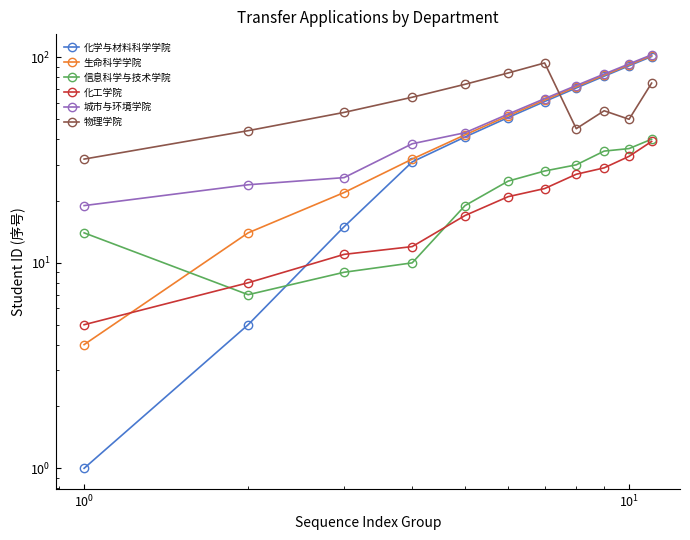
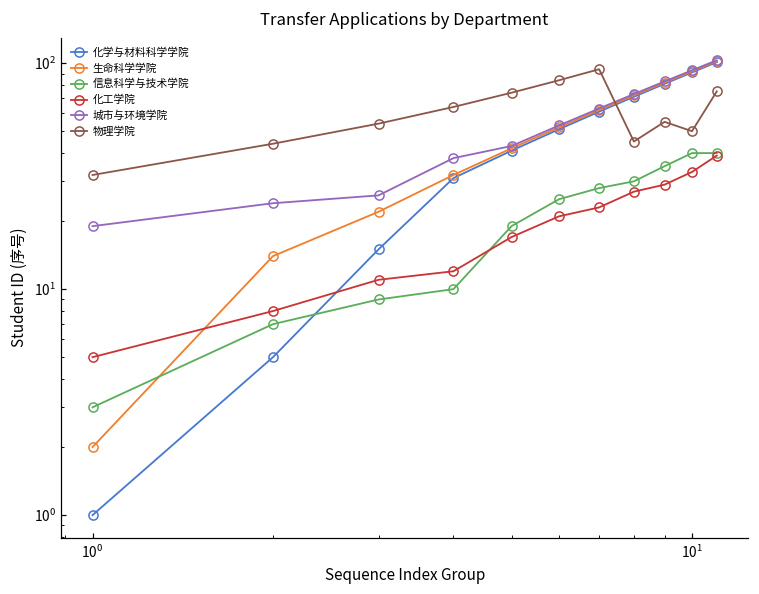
生命科学学院, 10^0: 4 -> 2
信息科学与技术学院, 10^0: 14 -> 3
信息科学与技术学院, 10^1: 36 -> 40
